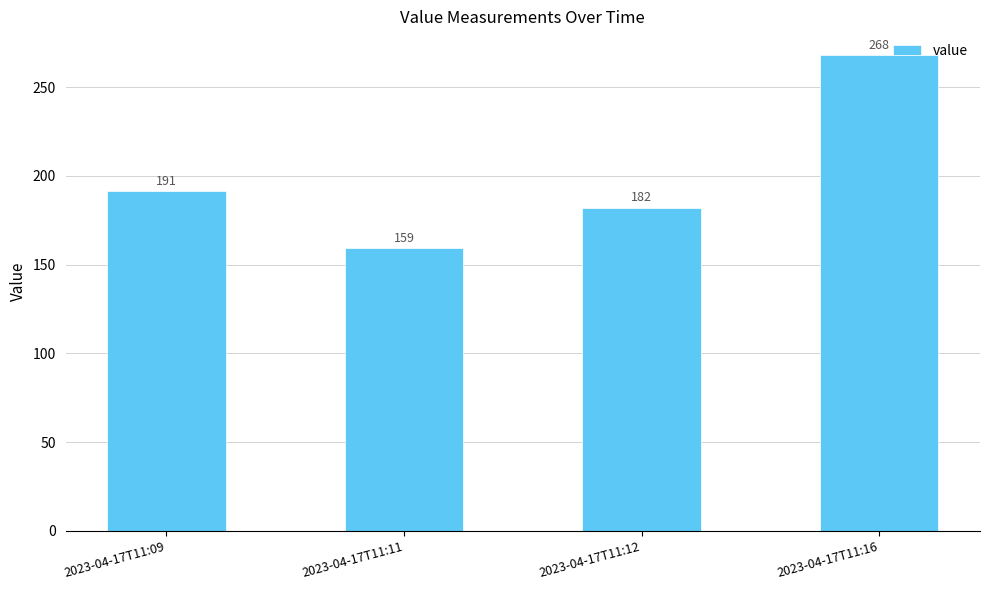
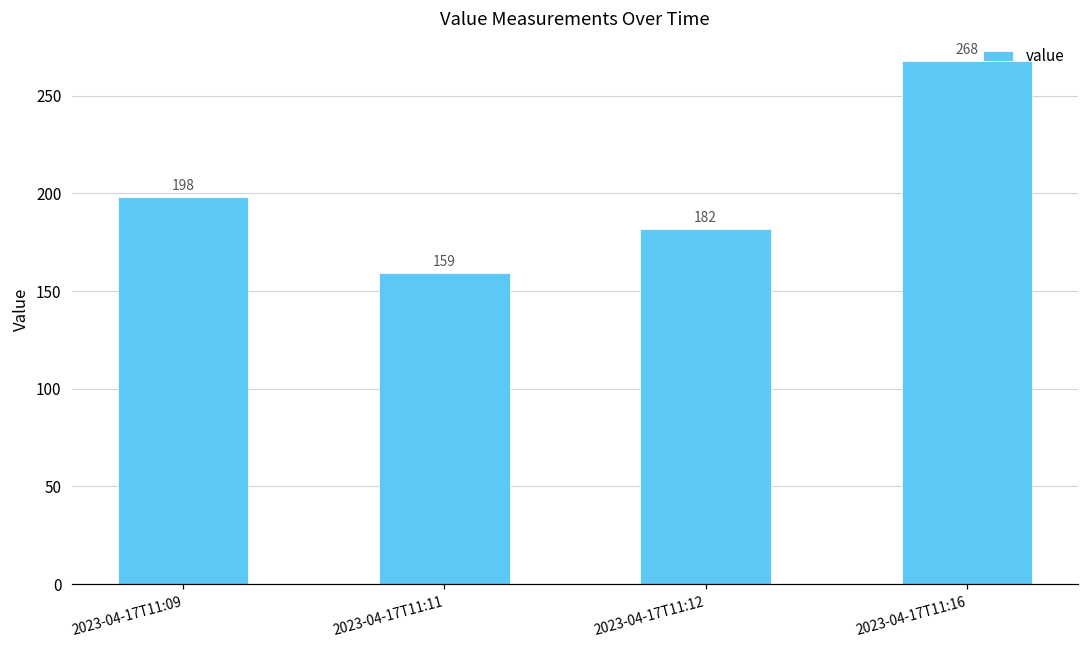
2023-04-17T11:09: 191 -> 198
